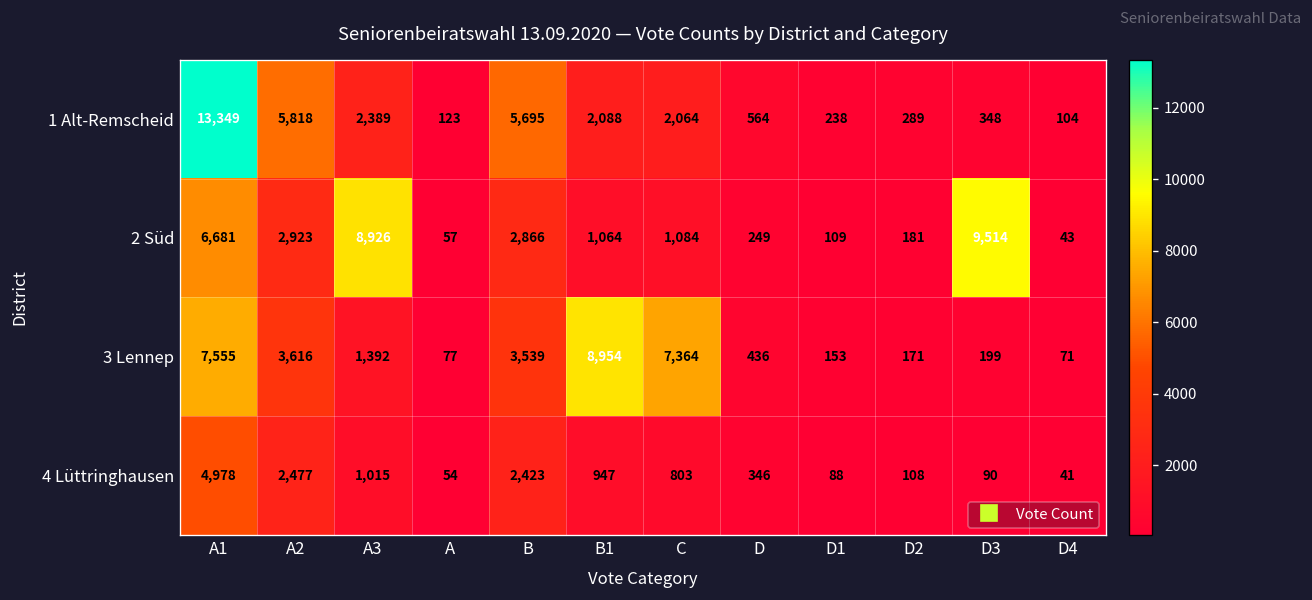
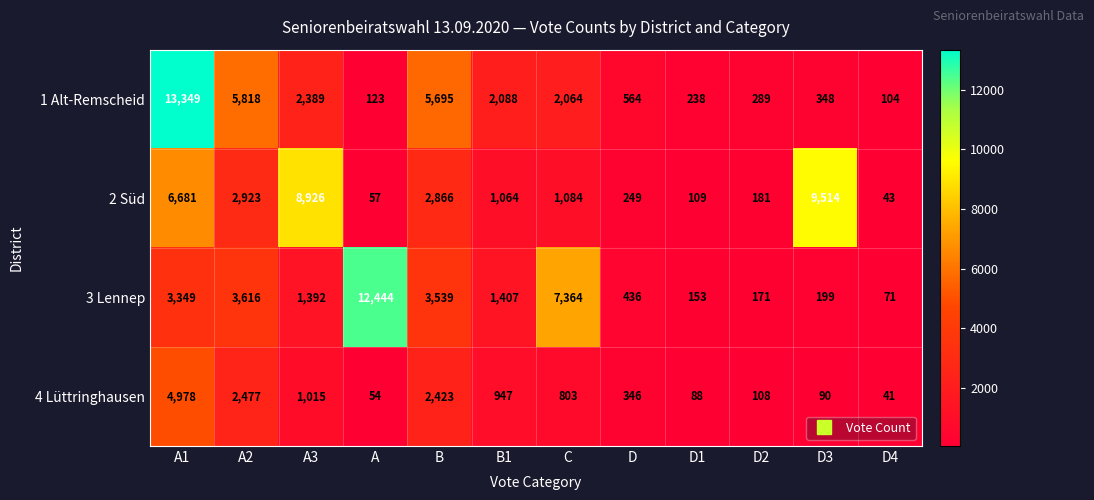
3 Lennep, A1: 7,555 -> 3,349
3 Lennep, A: 77 -> 12,444
3 Lennep, B1: 8,954 -> 1,407
